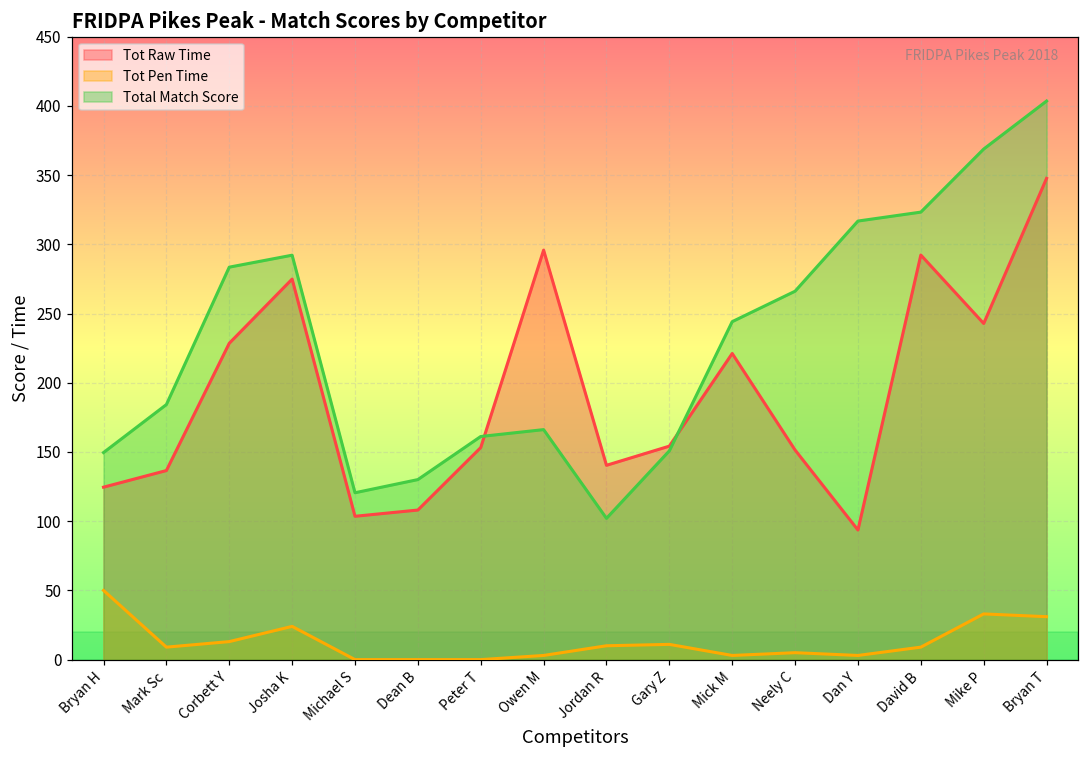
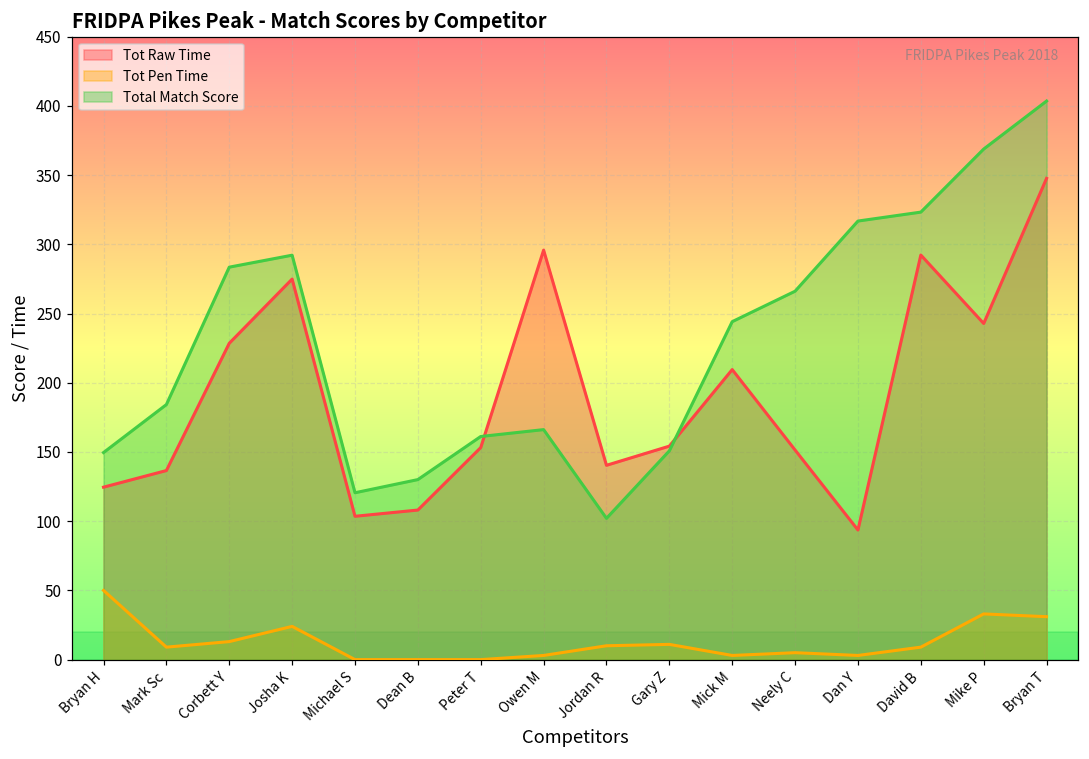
Tot Raw Time, Mick M: 221 -> 210
